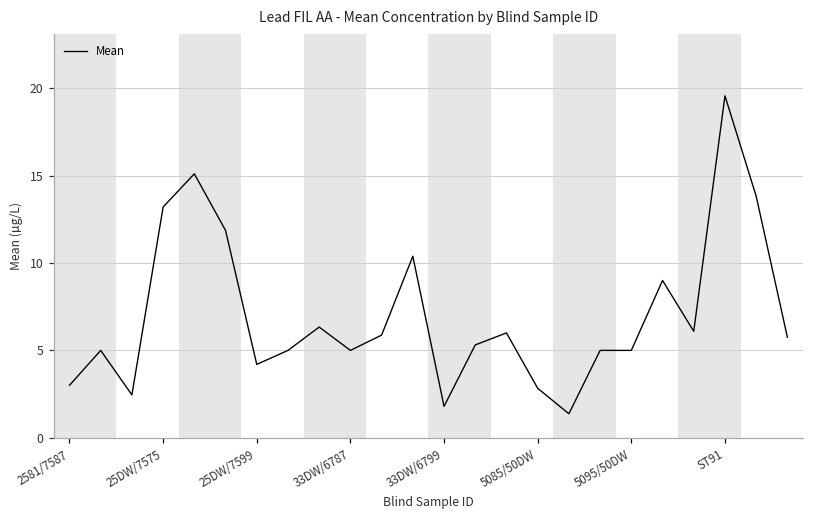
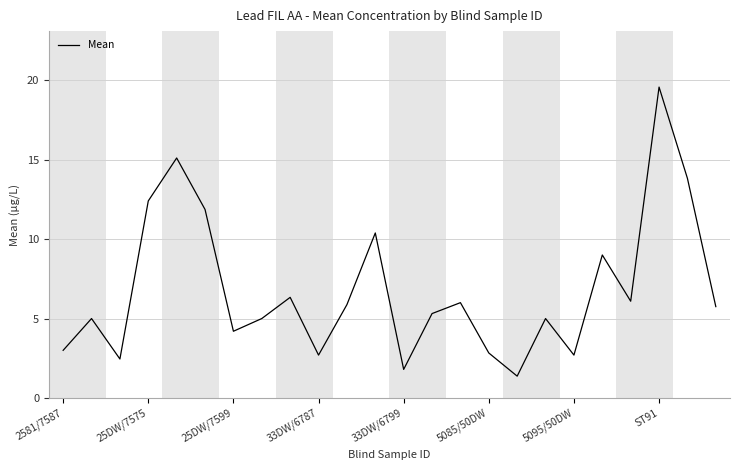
25DW/7575: 13.2 -> 12.4
33DW/6787: 5.0 -> 2.7
5095/50DW: 5.0 -> 2.7
